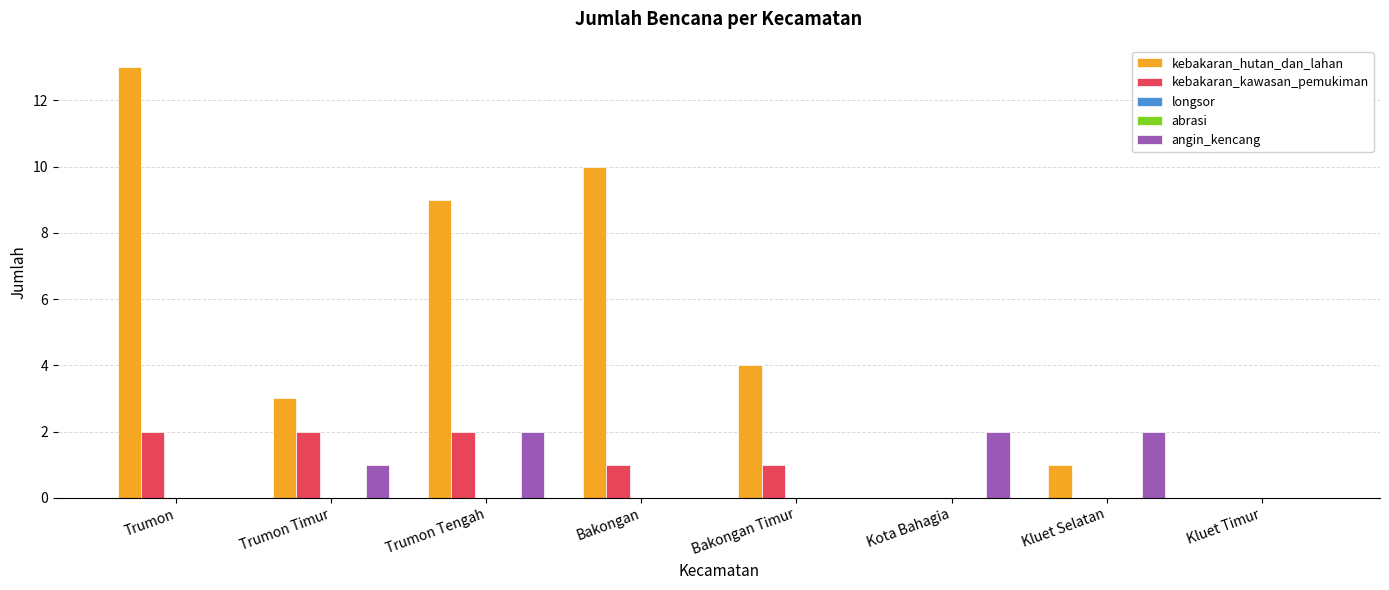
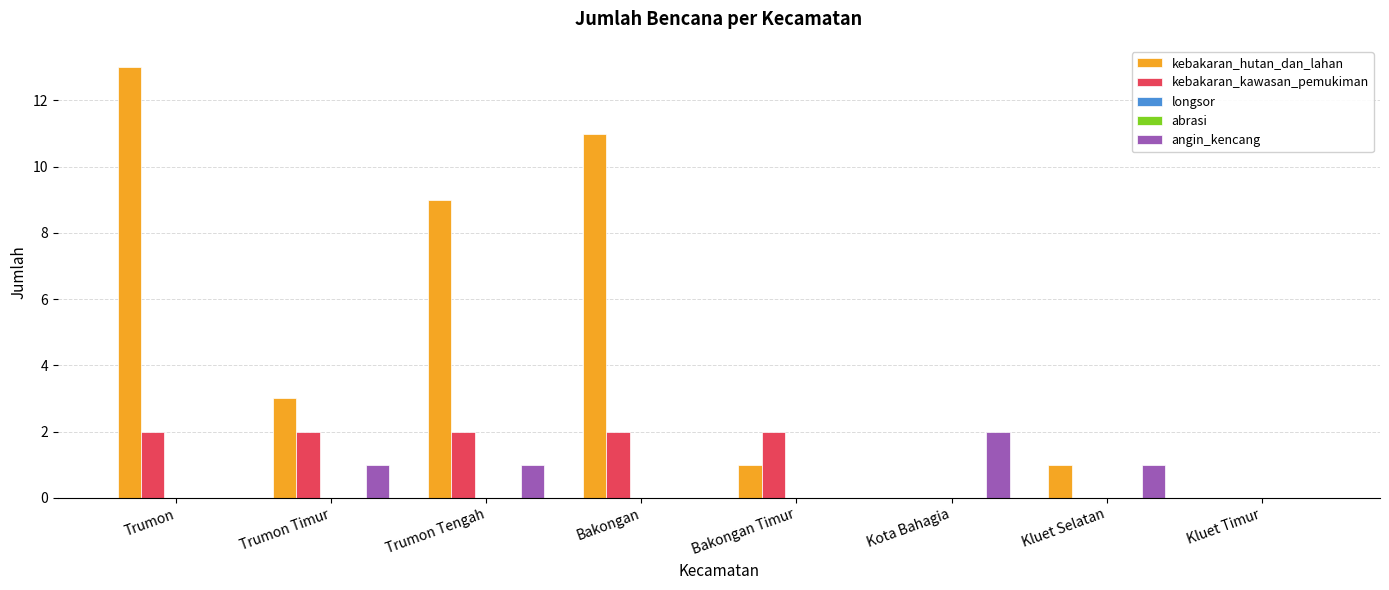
angin_kencang, Trumon Tengah: 2 -> 1
kebakaran_hutan_dan_lahan, Bakongan: 10 -> 11
kebakaran_kawasan_pemukiman, Bakongan: 1 -> 2
kebakaran_hutan_dan_lahan, Bakongan Timur: 4 -> 1
kebakaran_kawasan_pemukiman, Bakongan Timur: 1 -> 2
angin_kencang, Kluet Selatan: 2 -> 1
